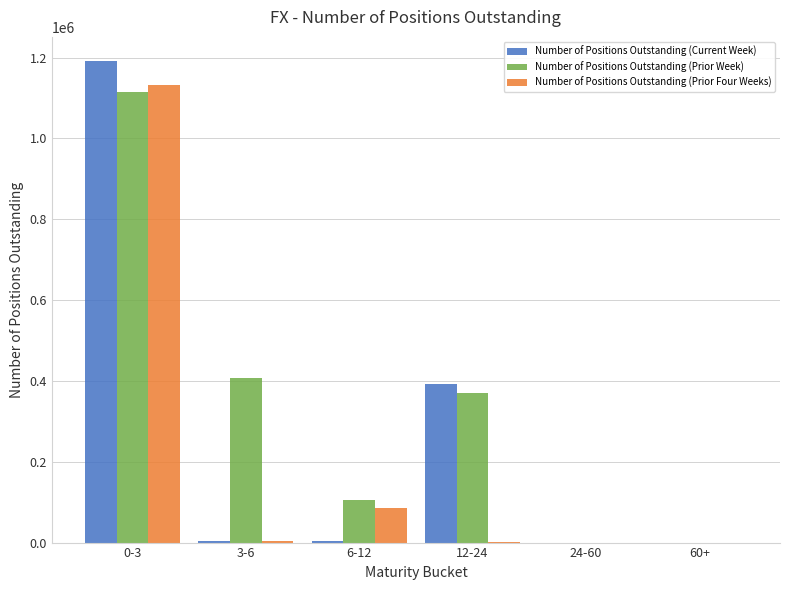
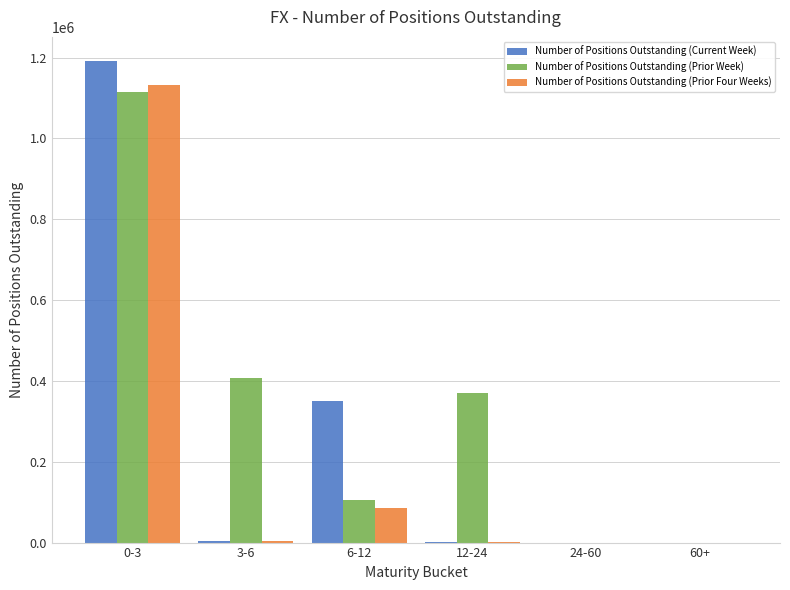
Number of Positions Outstanding (Current Week), 6-12: 0 -> 350000
Number of Positions Outstanding (Current Week), 12-24: 390000 -> 0
